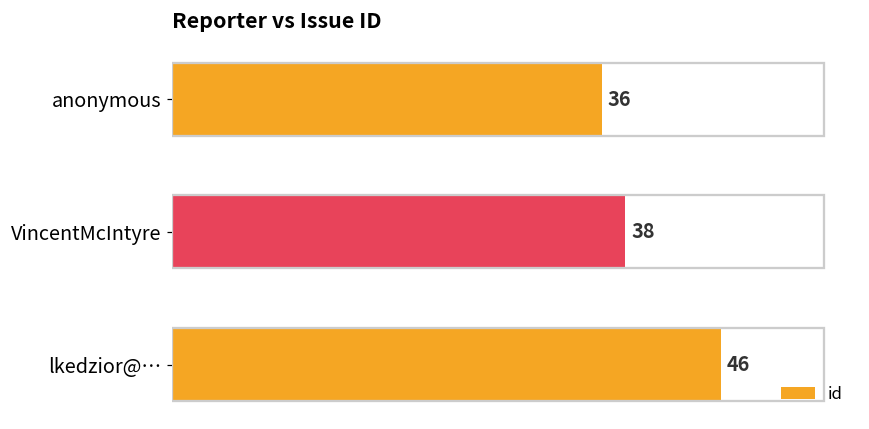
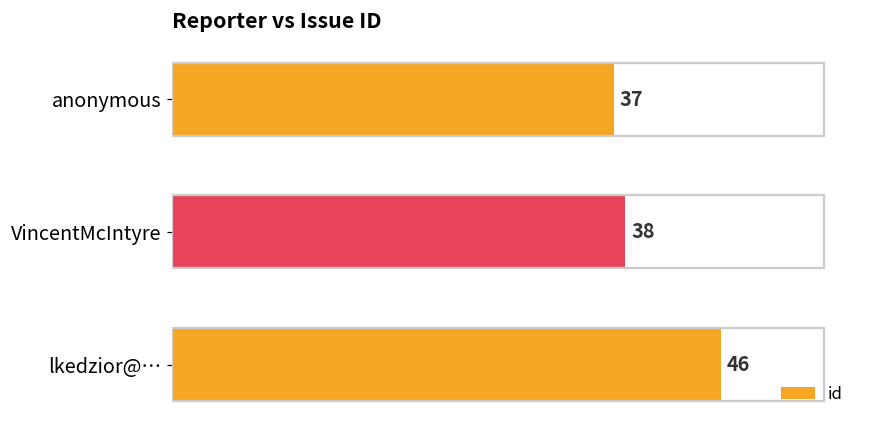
anonymous: 36 -> 37
